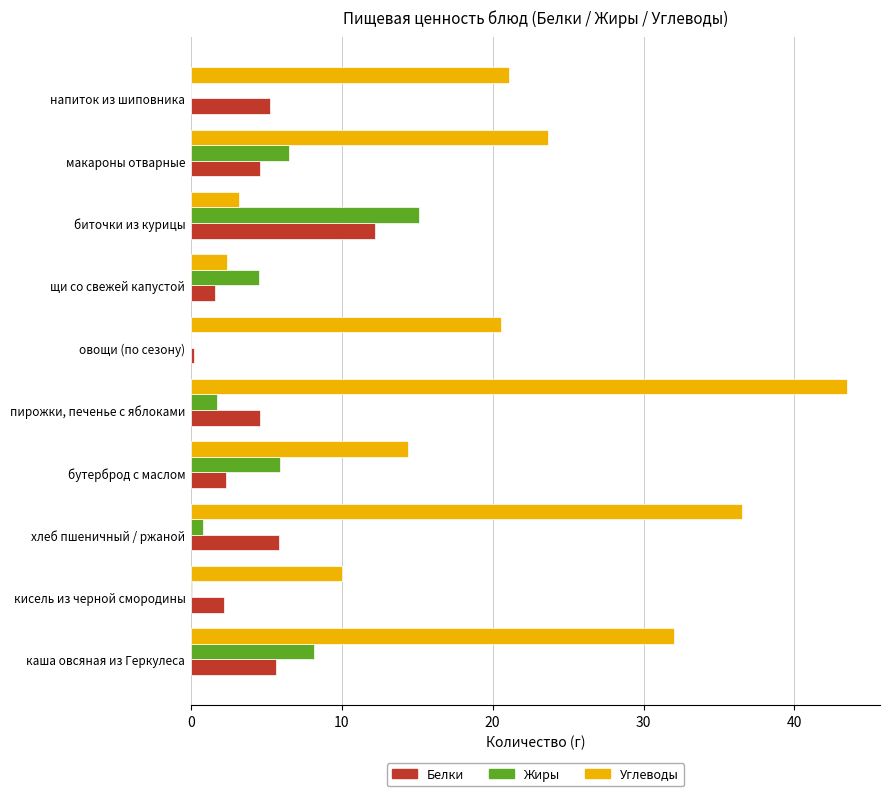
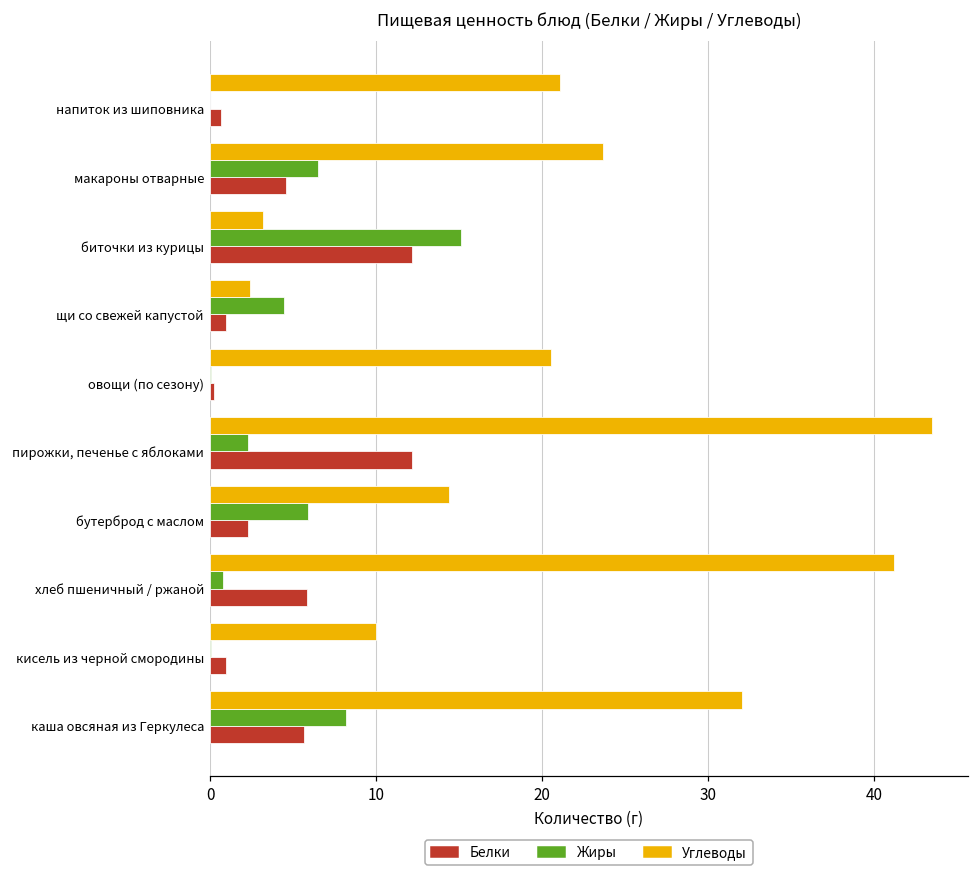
Белки, напиток из шиповника: 5.3 -> 0.7
Белки, щи со свежей капустой: 1.6 -> 1.0
Жиры, пирожки, печенье с яблоками: 1.7 -> 2.3
Белки, пирожки, печенье с яблоками: 4.6 -> 12.2
Углеводы, хлеб пшеничный / ржаной: 36.5 -> 41.2
Белки, кисель из черной смородины: 2.2 -> 1.0
